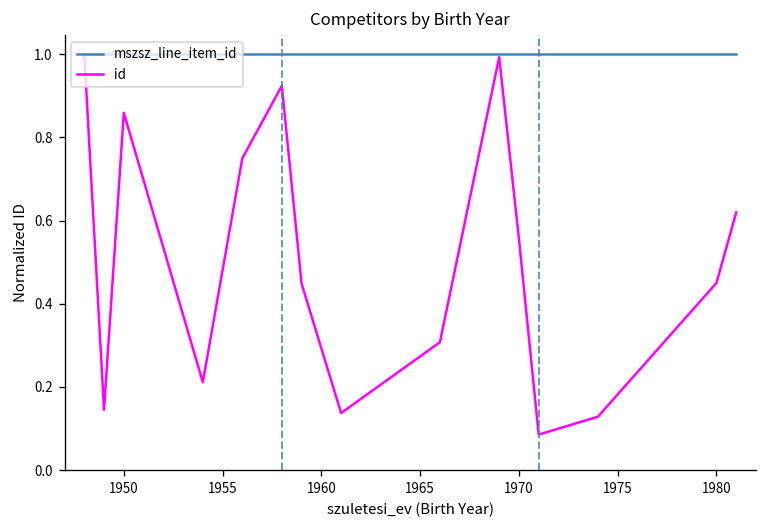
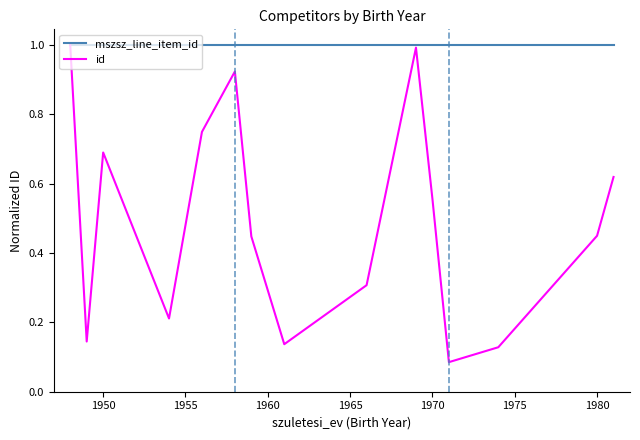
id, 1950: 0.86 -> 0.69
